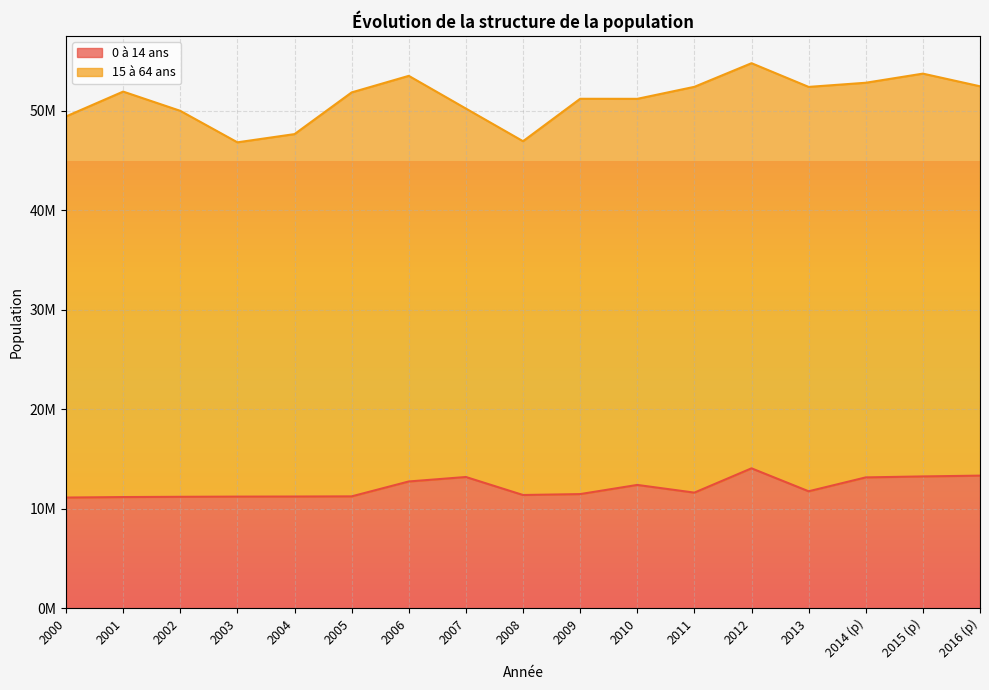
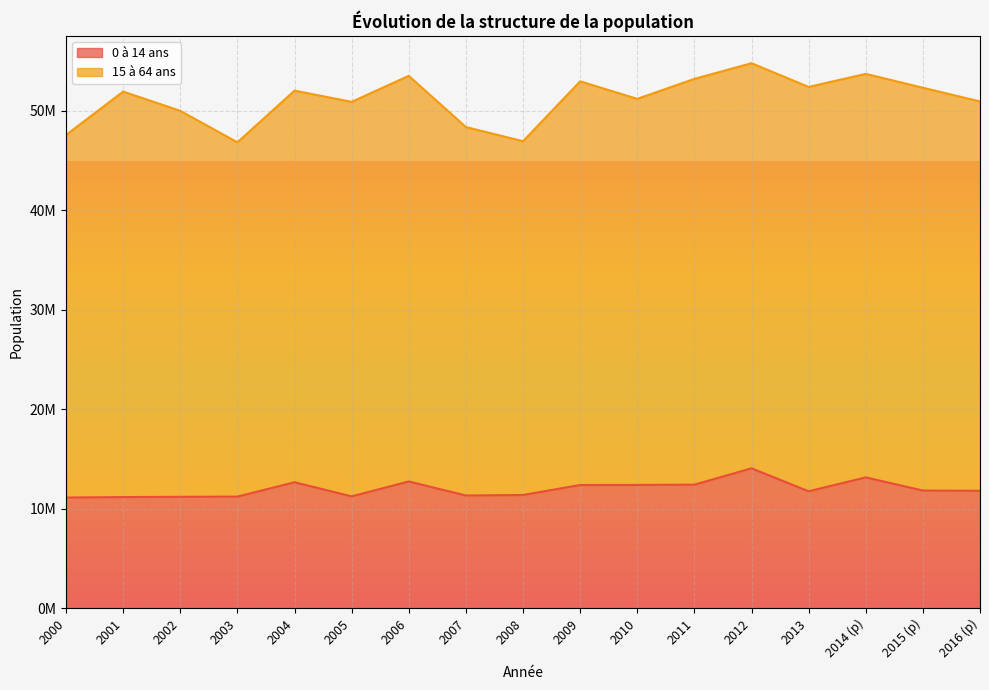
15 à 64 ans, 2000: 38000000 -> 36000000
0 à 14 ans, 2004: 11000000 -> 13000000
15 à 64 ans, 2004: 36000000 -> 39000000
15 à 64 ans, 2005: 41000000 -> 40000000
0 à 14 ans, 2007: 13000000 -> 11000000
0 à 14 ans, 2009: 11000000 -> 12000000
15 à 64 ans, 2009: 40000000 -> 41000000
0 à 14 ans, 2011: 11600000 -> 12400000
15 à 64 ans, 2014 (p): 40000000 -> 41000000
0 à 14 ans, 2015 (p): 13000000 -> 12000000
0 à 14 ans, 2016 (p): 13000000 -> 12000000
